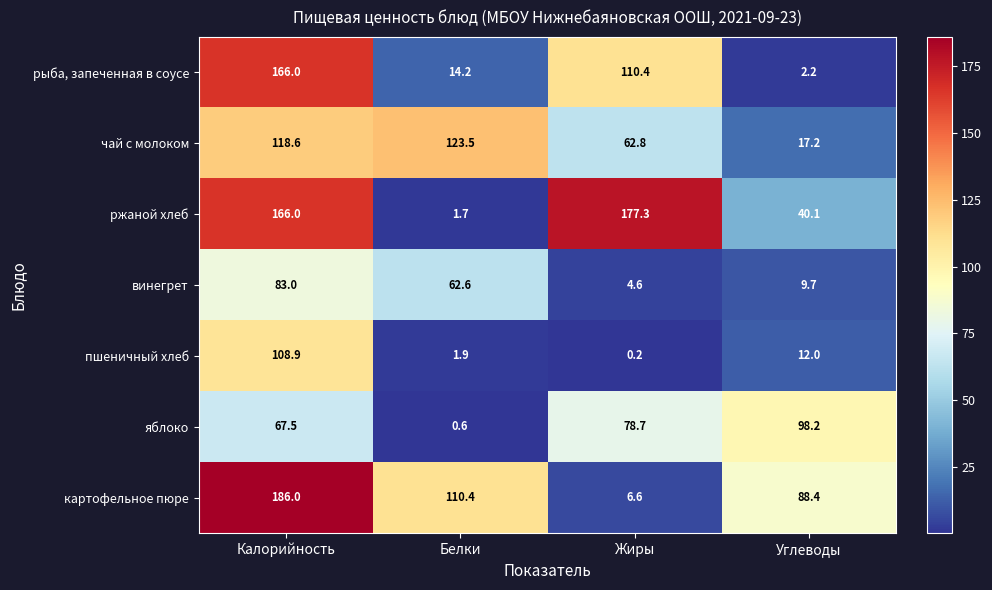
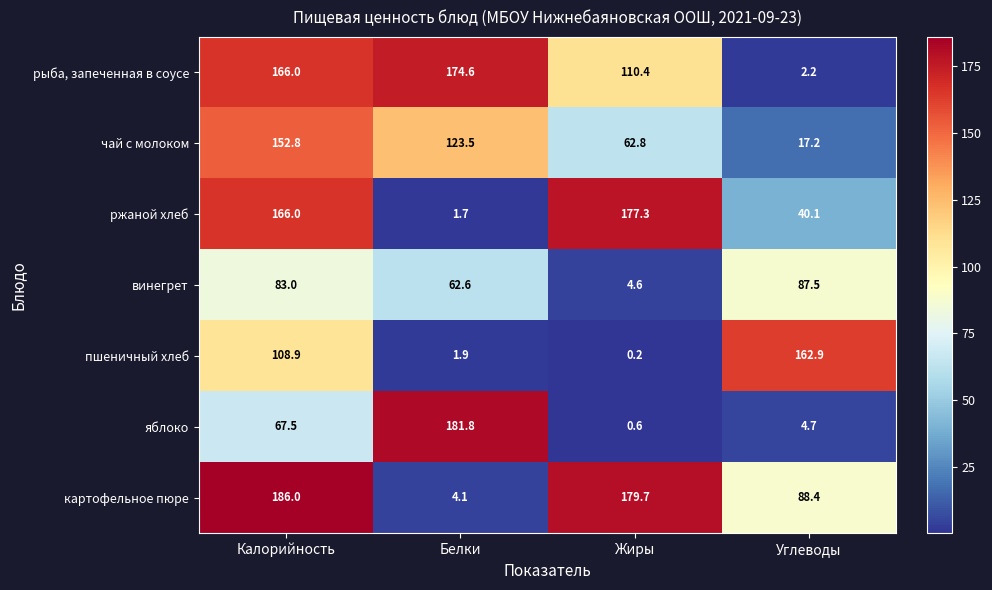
рыба, запеченная в соусе, Белки: 14.2 -> 174.6
чай с молоком, Калорийность: 118.6 -> 152.8
винегрет, Углеводы: 9.7 -> 87.5
пшеничный хлеб, Углеводы: 12.0 -> 162.9
яблоко, Белки: 0.6 -> 181.8
яблоко, Жиры: 78.7 -> 0.6
яблоко, Углеводы: 98.2 -> 4.7
картофельное пюре, Белки: 110.4 -> 4.1
картофельное пюре, Жиры: 6.6 -> 179.7
